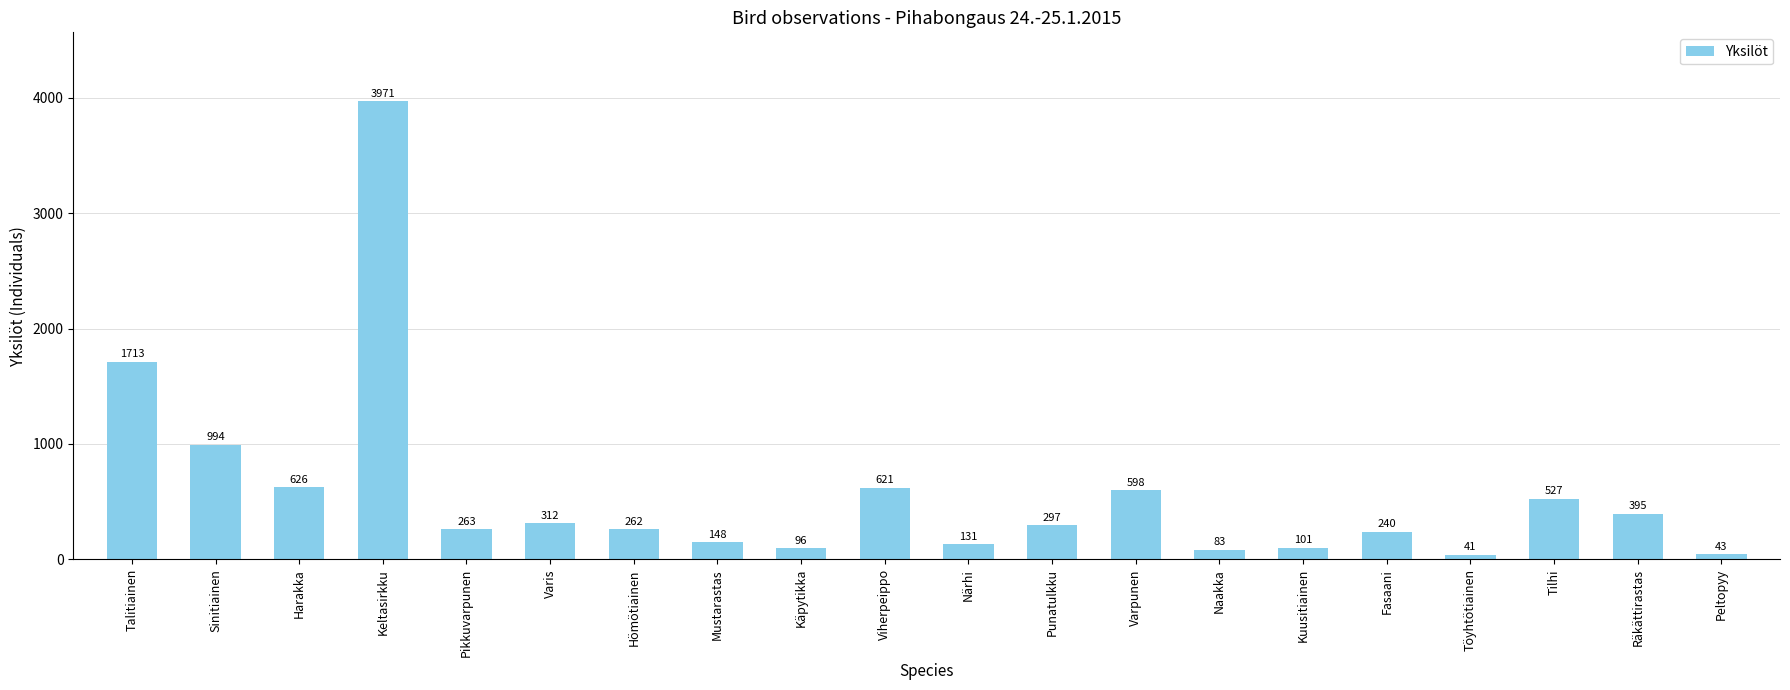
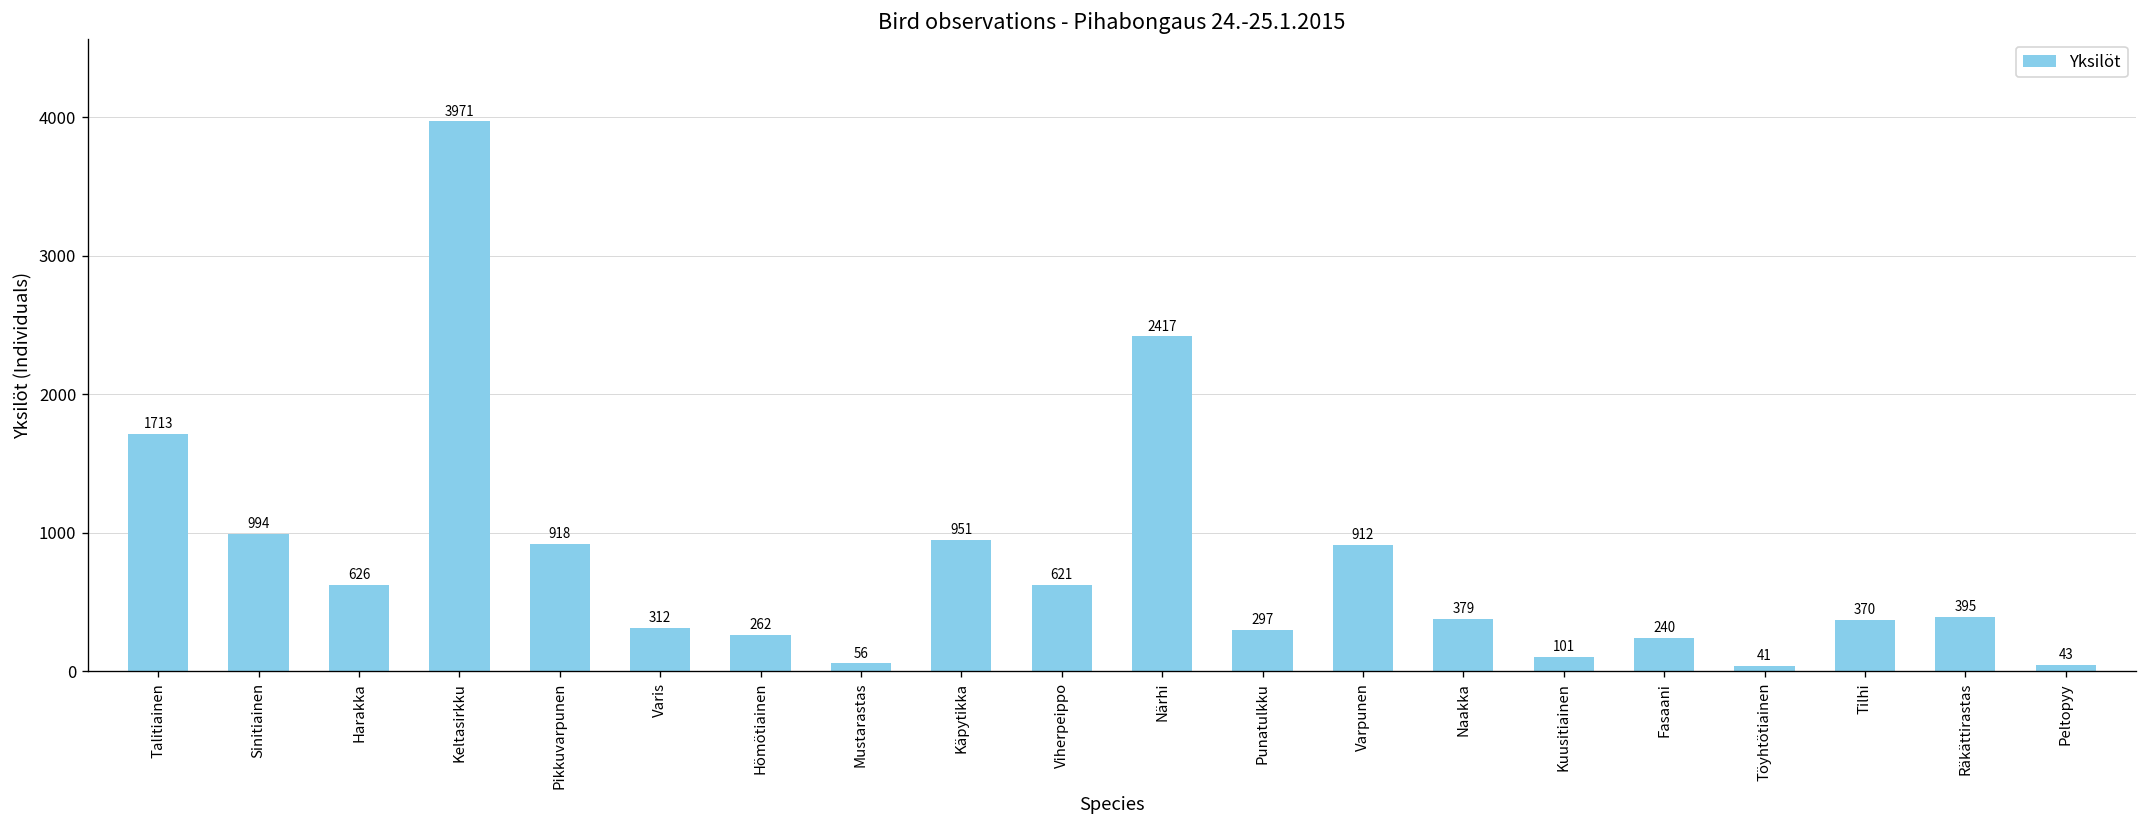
Pikkuvarpunen: 263 -> 918
Mustarastas: 148 -> 56
Käpytikka: 96 -> 951
Närhi: 131 -> 2417
Varpunen: 598 -> 912
Naakka: 83 -> 379
Tilhi: 527 -> 370
